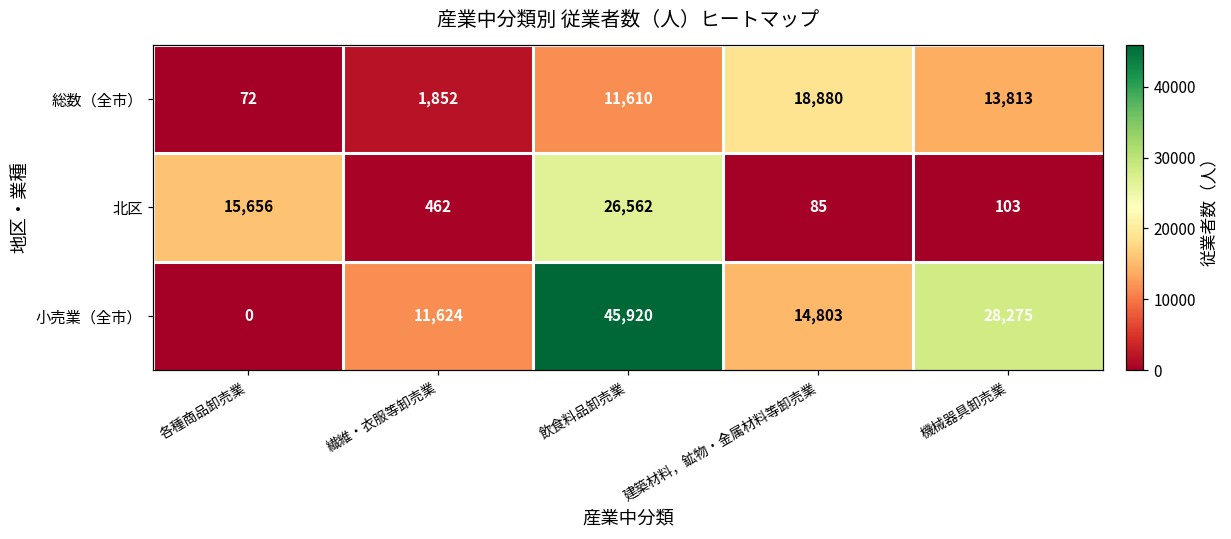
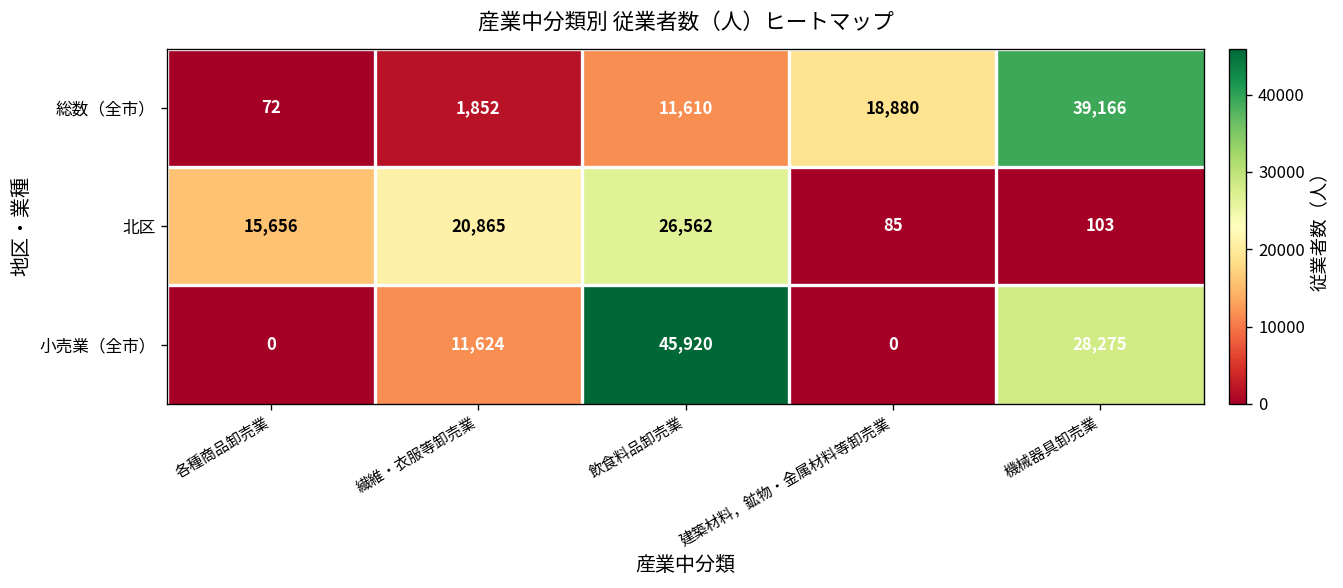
総数（全市）, 機械器具卸売業: 13,813 -> 39,166
北区, 繊維・衣服等卸売業: 462 -> 20,865
小売業（全市）, 建築材料，鉱物・金属材料等卸売業: 14,803 -> 0
